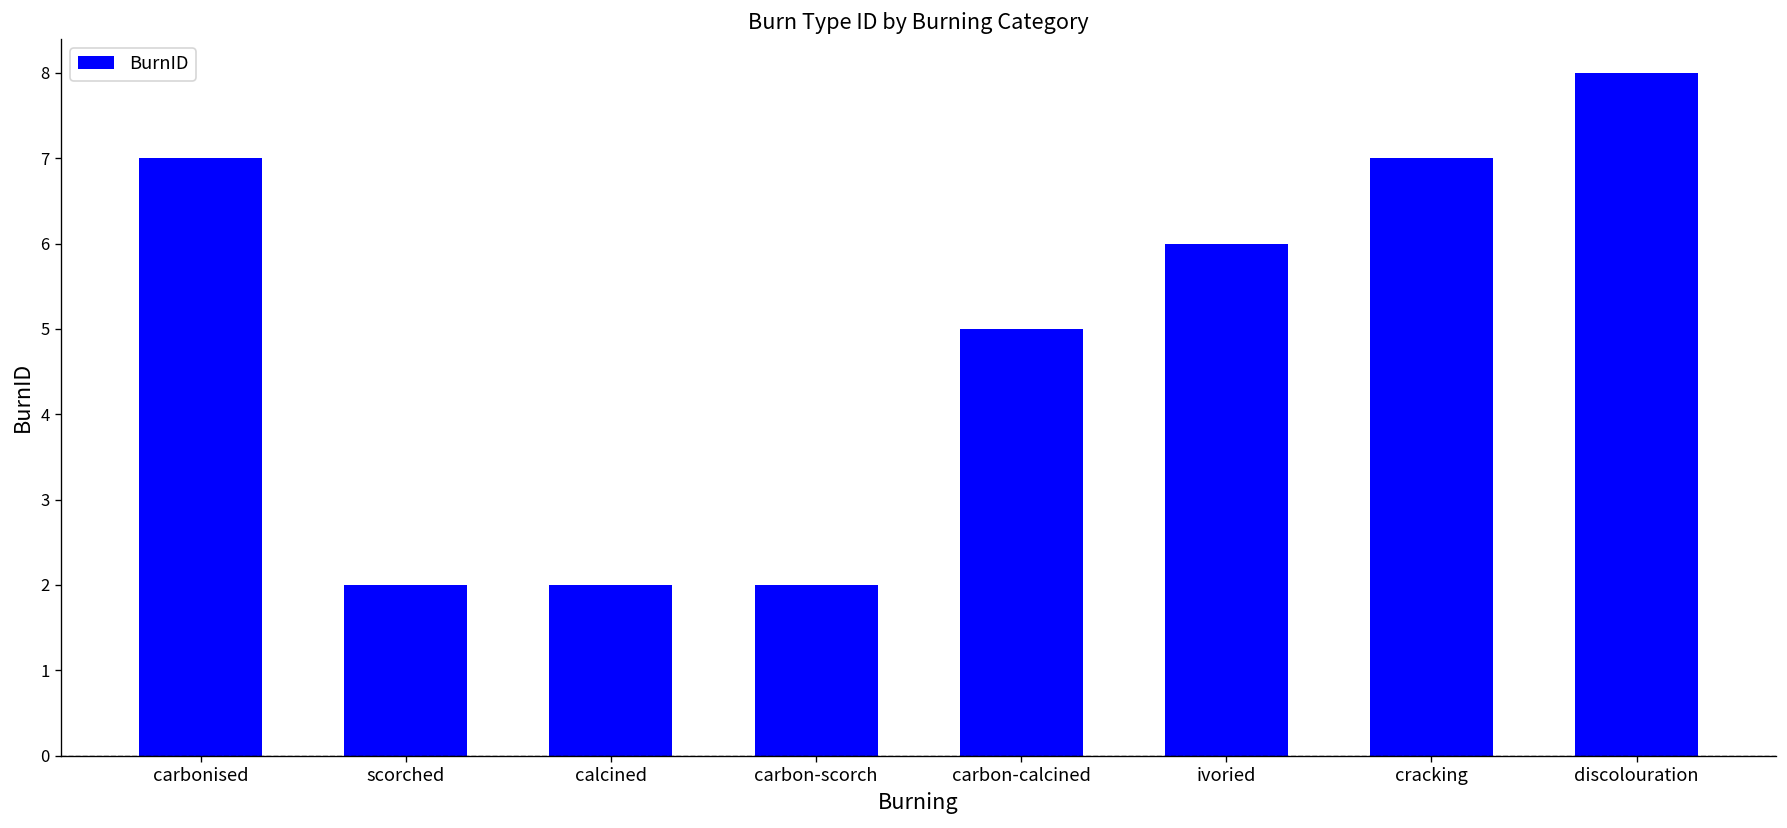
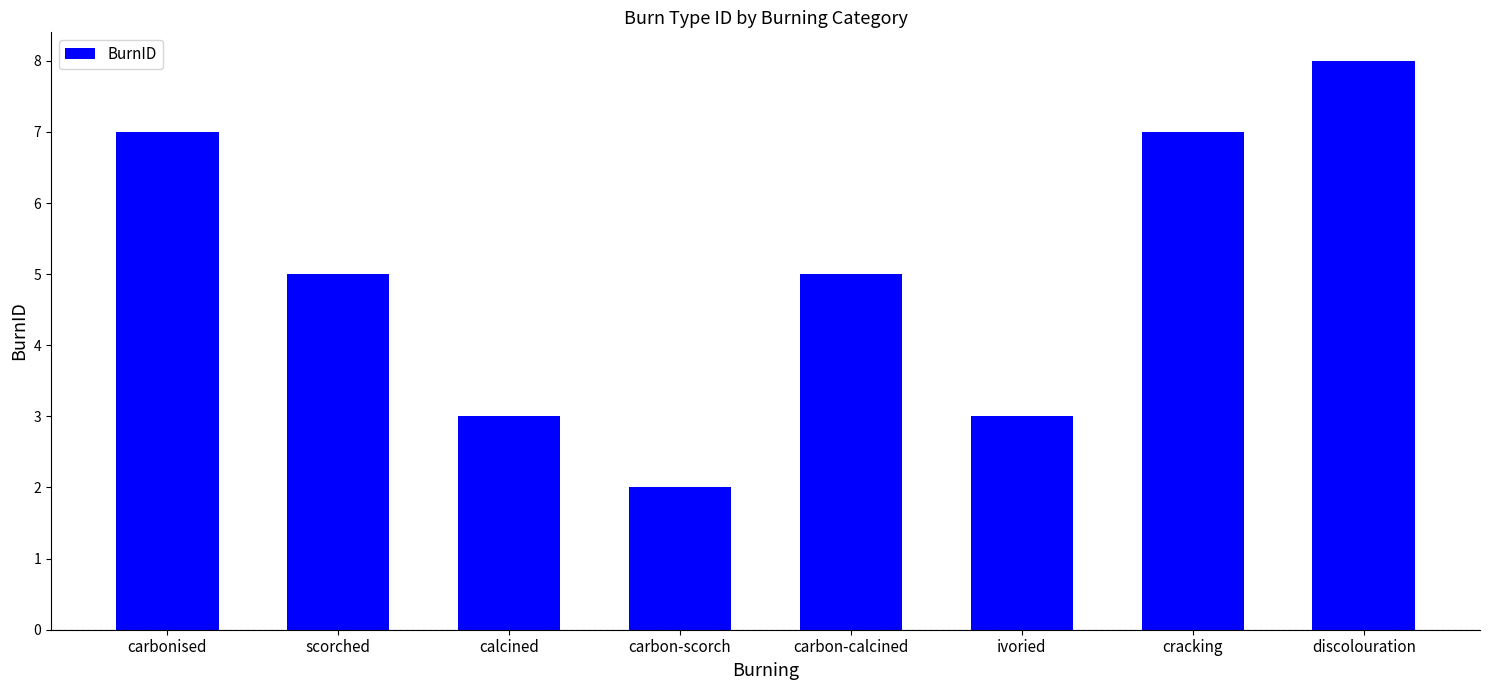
scorched: 2 -> 5
calcined: 2 -> 3
ivoried: 6 -> 3
